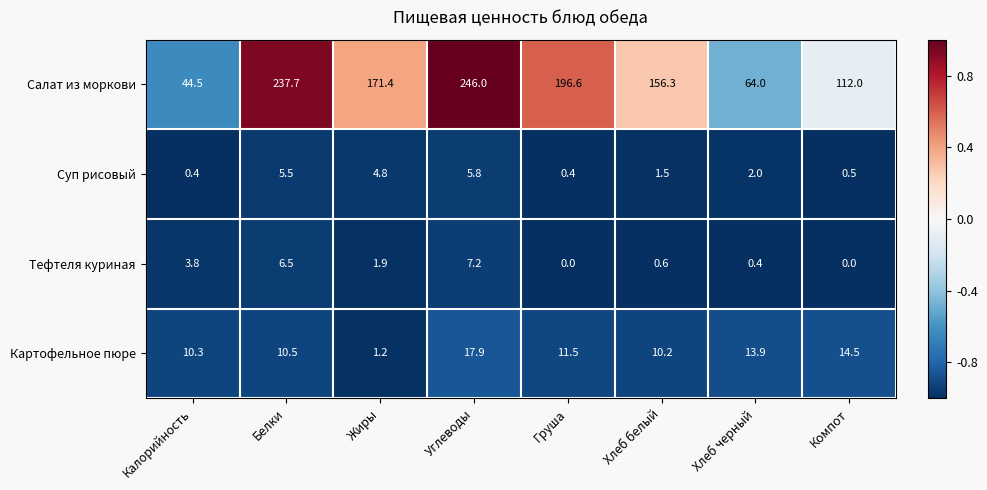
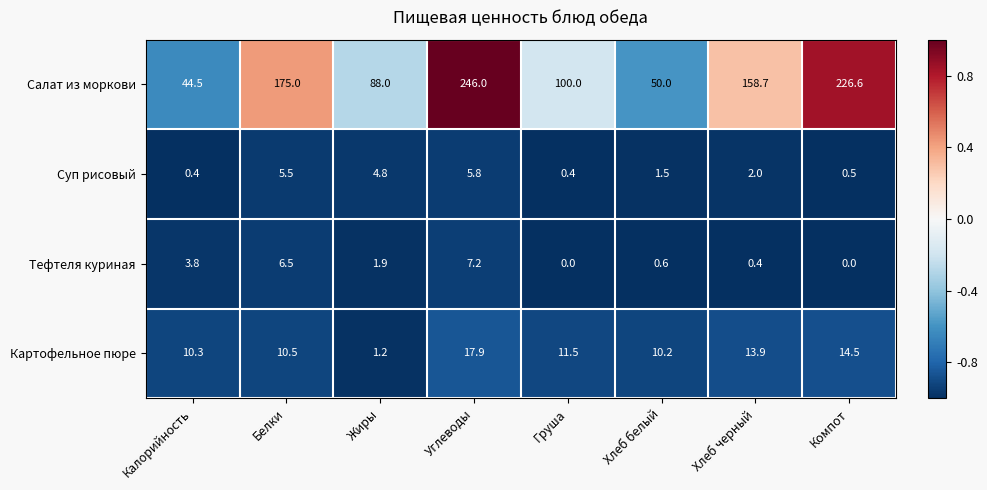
Салат из моркови, Белки: 237.7 -> 175.0
Салат из моркови, Жиры: 171.4 -> 88.0
Салат из моркови, Груша: 196.6 -> 100.0
Салат из моркови, Хлеб белый: 156.3 -> 50.0
Салат из моркови, Хлеб черный: 64.0 -> 158.7
Салат из моркови, Компот: 112.0 -> 226.6
